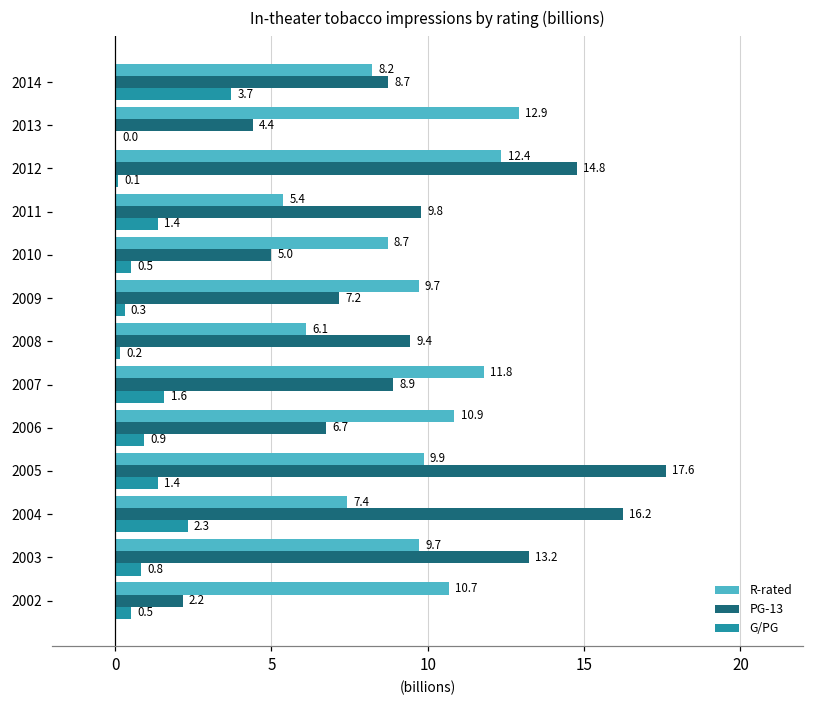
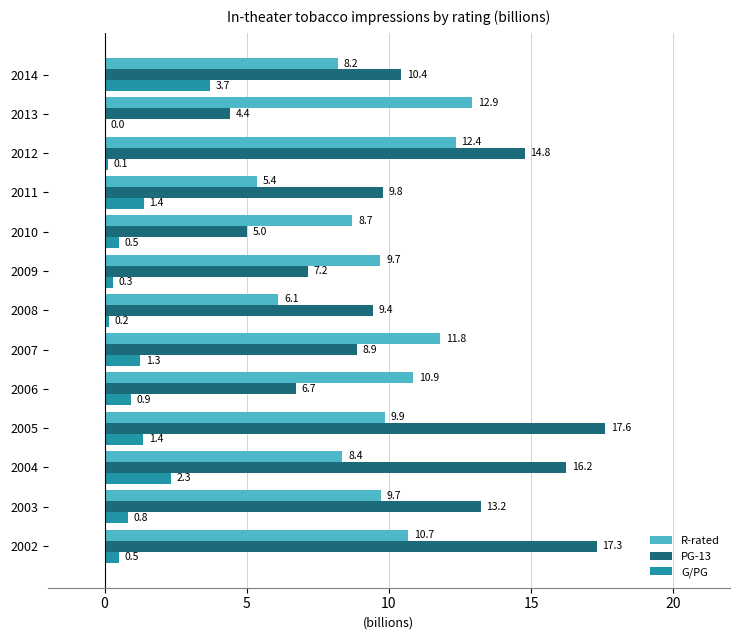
PG-13, 2014: 8.7 -> 10.4
G/PG, 2007: 1.6 -> 1.3
R-rated, 2004: 7.4 -> 8.4
PG-13, 2002: 2.2 -> 17.3
